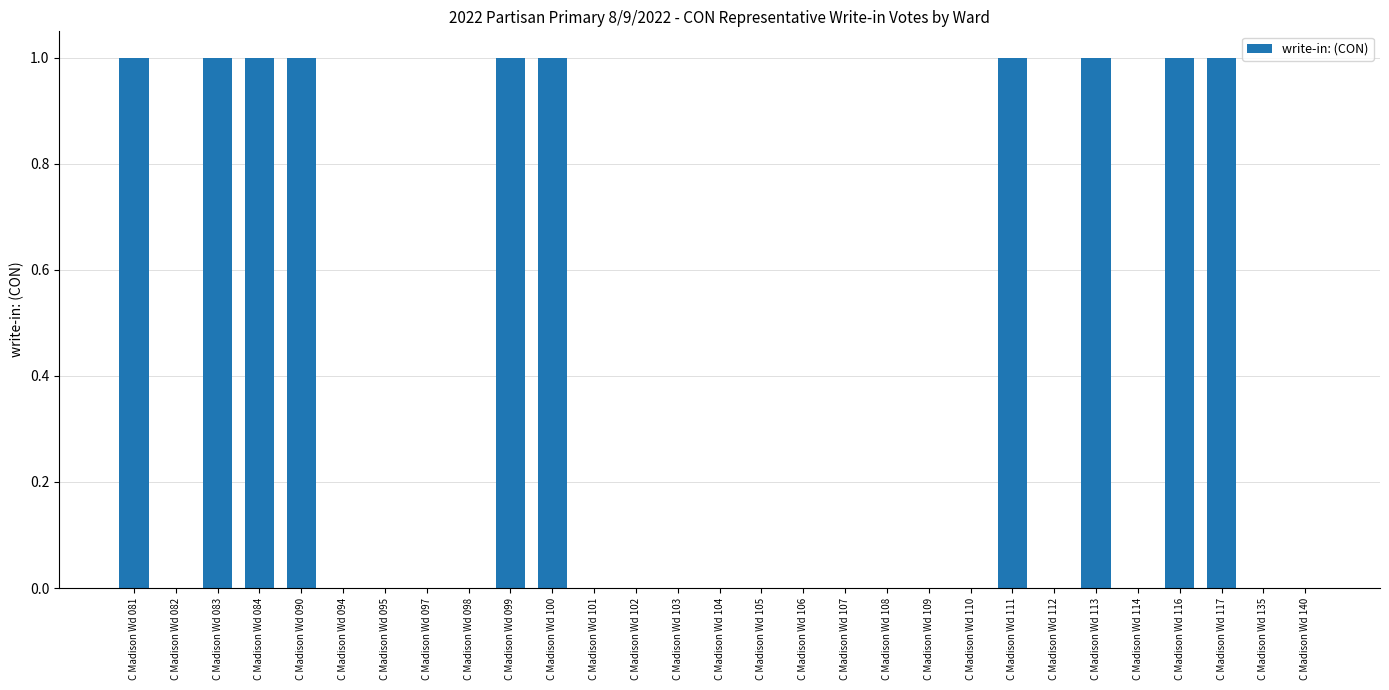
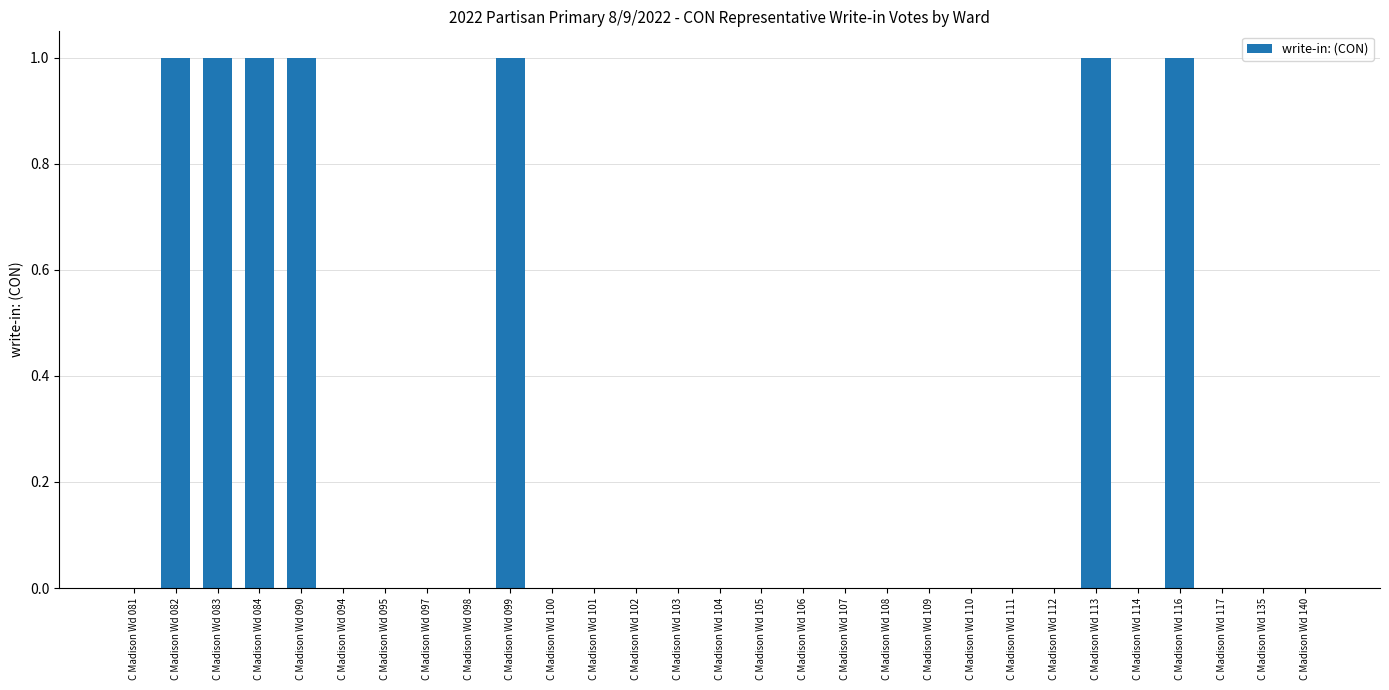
C Madison Wd 081: 1 -> 0
C Madison Wd 082: 0 -> 1
C Madison Wd 100: 1 -> 0
C Madison Wd 111: 1 -> 0
C Madison Wd 117: 1 -> 0
